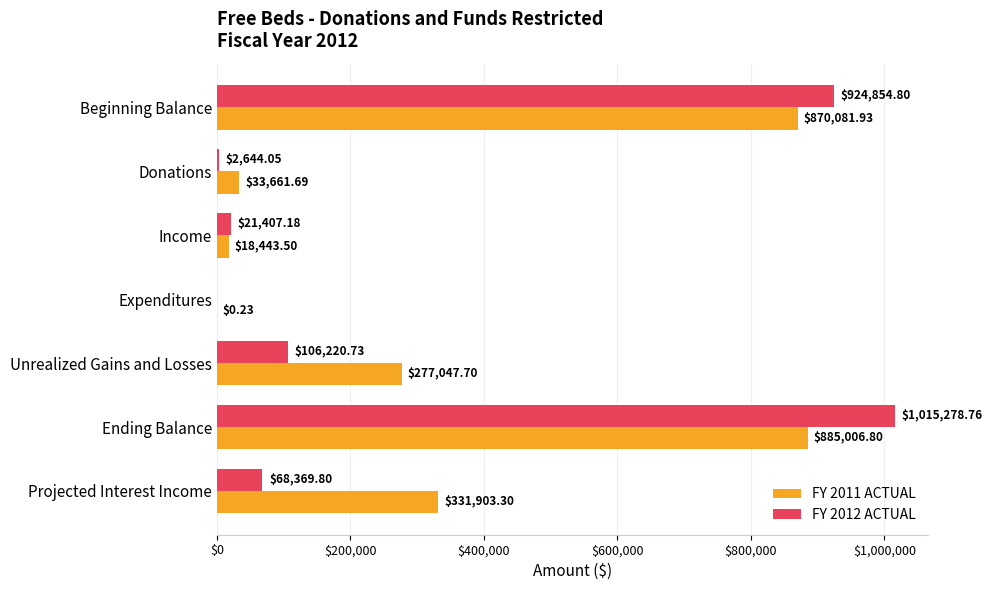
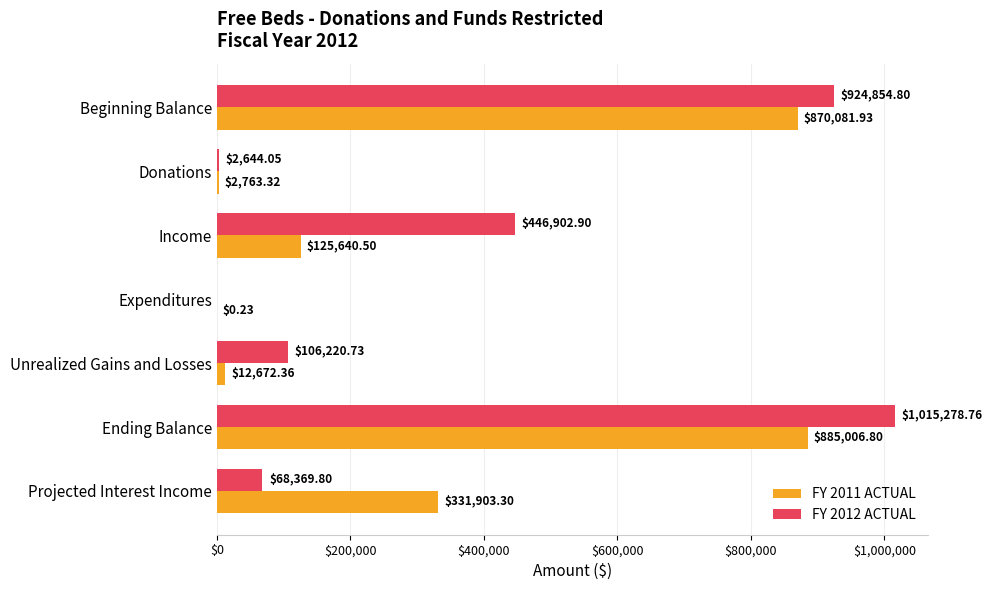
FY 2011 ACTUAL, Donations: $33,661.69 -> $2,763.32
FY 2012 ACTUAL, Income: $21,407.18 -> $446,902.90
FY 2011 ACTUAL, Income: $18,443.50 -> $125,640.50
FY 2011 ACTUAL, Unrealized Gains and Losses: $277,047.70 -> $12,672.36
